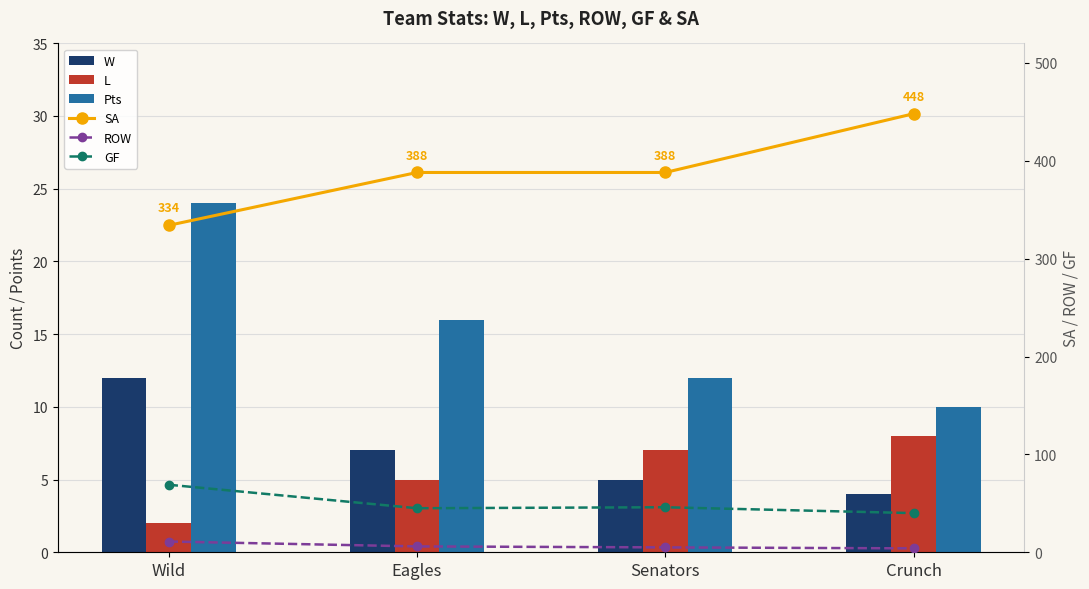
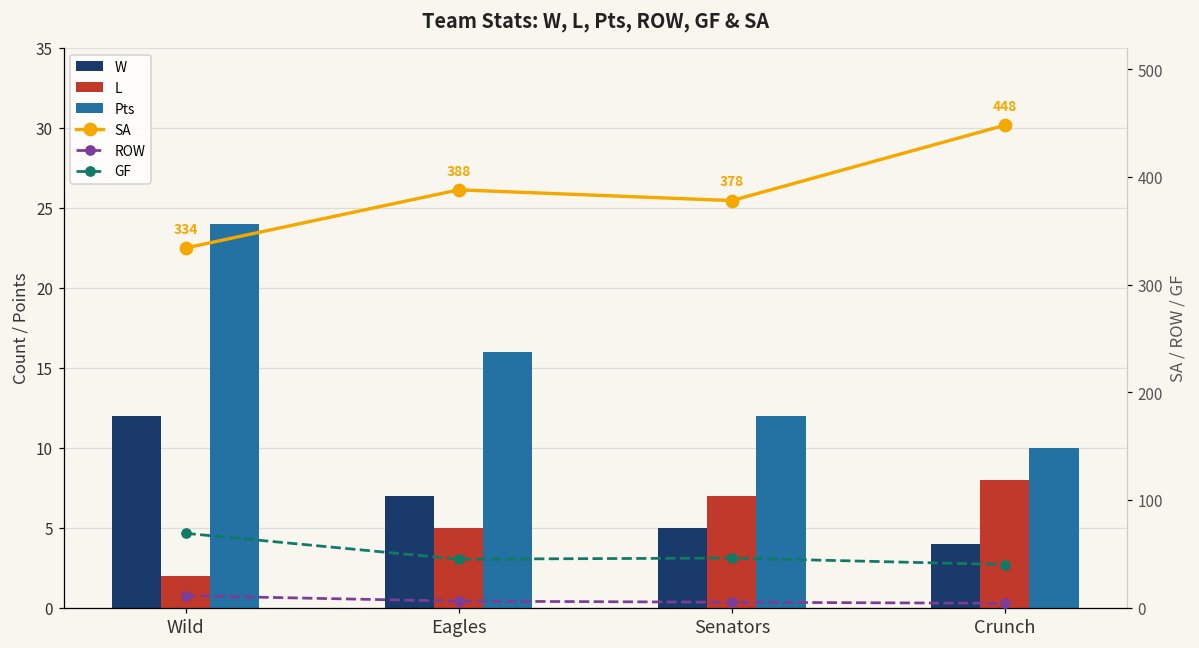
SA, Senators: 388 -> 378
